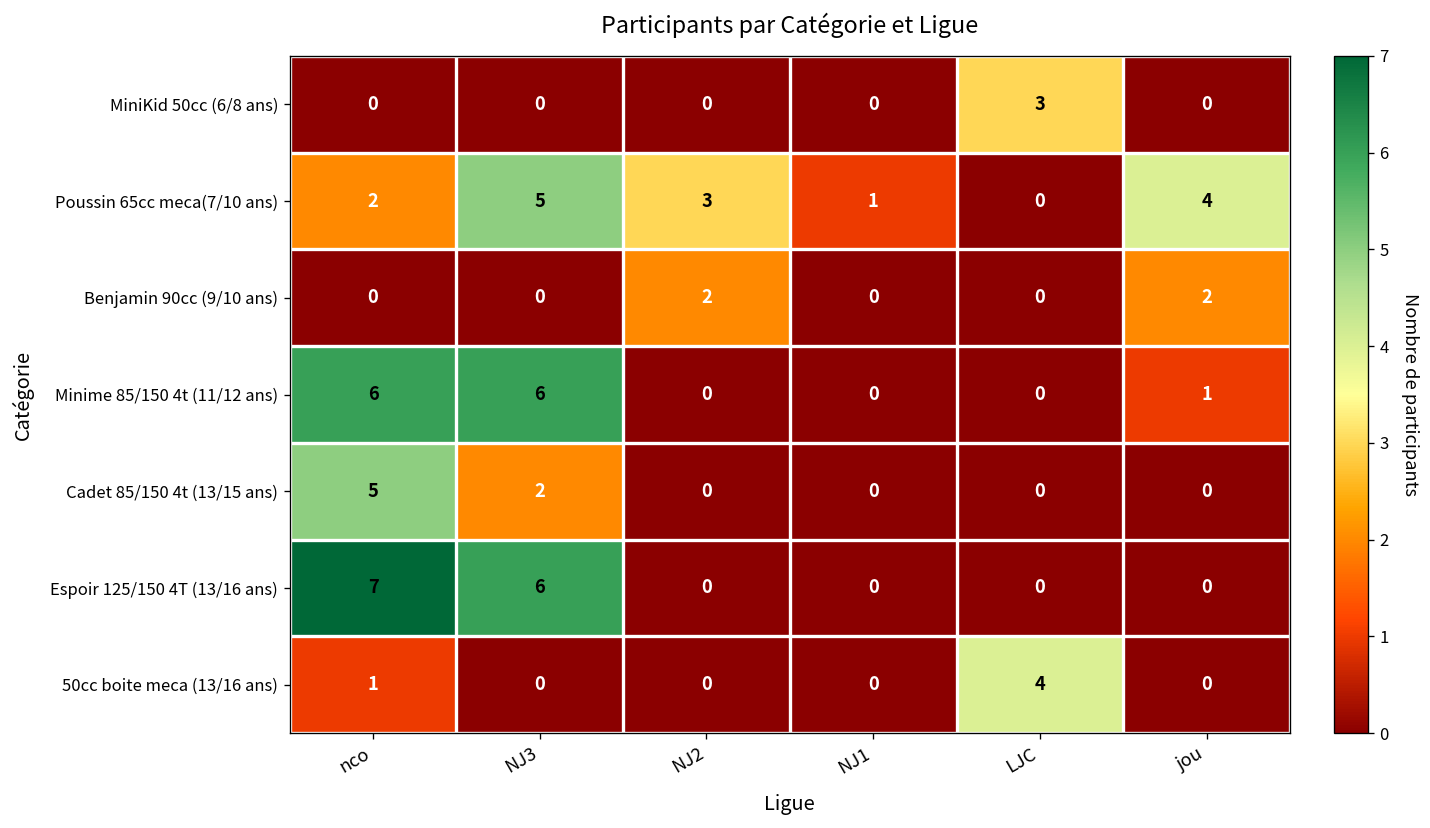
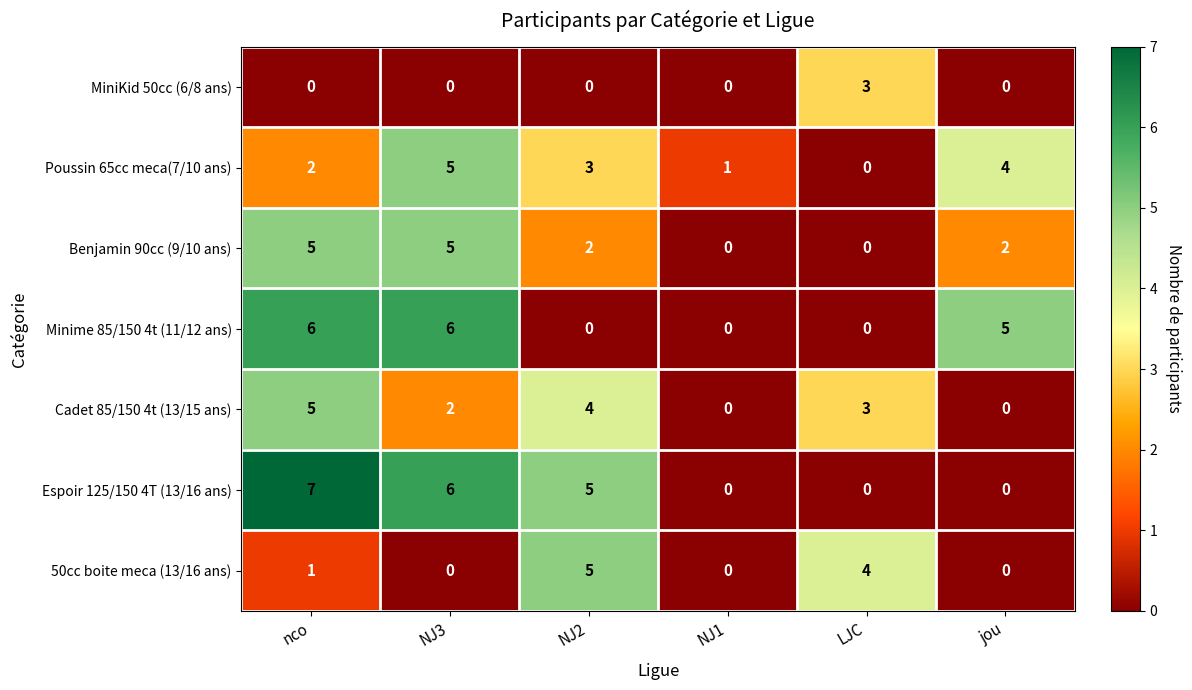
Benjamin 90cc (9/10 ans), nco: 0 -> 5
Benjamin 90cc (9/10 ans), NJ3: 0 -> 5
Minime 85/150 4t (11/12 ans), jou: 1 -> 5
Cadet 85/150 4t (13/15 ans), NJ2: 0 -> 4
Cadet 85/150 4t (13/15 ans), LJC: 0 -> 3
Espoir 125/150 4T (13/16 ans), NJ2: 0 -> 5
50cc boite meca (13/16 ans), NJ2: 0 -> 5
